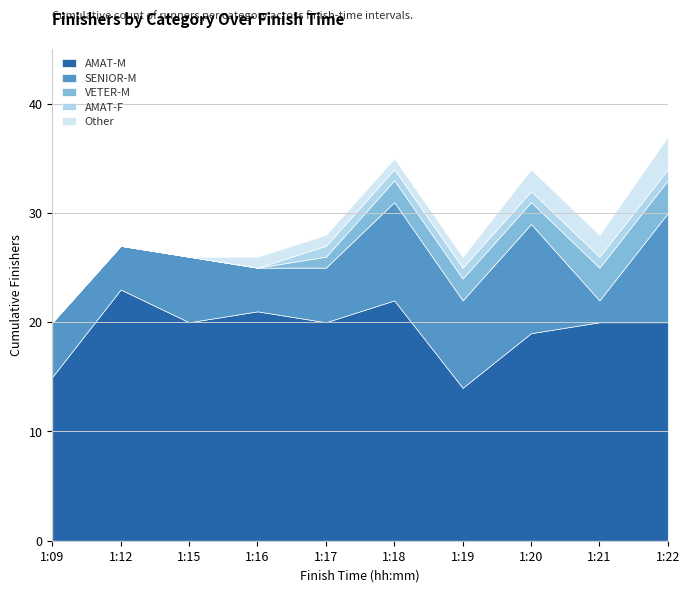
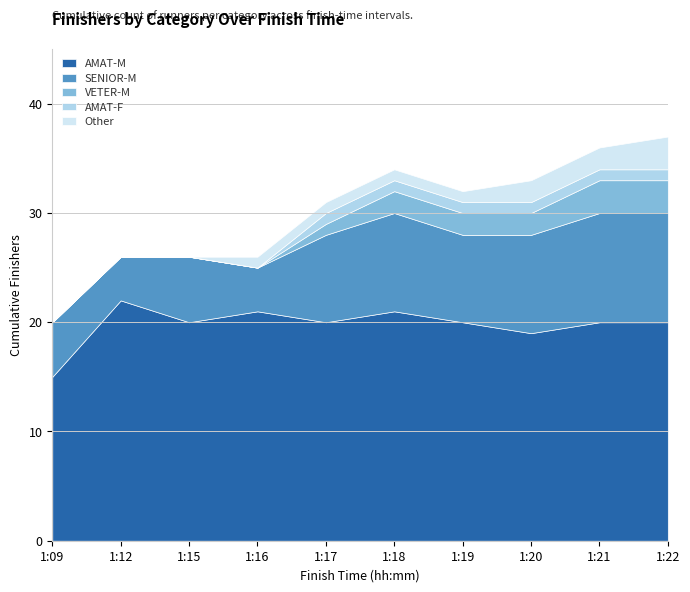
AMAT-M, 1:12: 23 -> 22
SENIOR-M, 1:17: 5 -> 8
AMAT-M, 1:18: 22 -> 21
AMAT-M, 1:19: 14 -> 20
SENIOR-M, 1:20: 10 -> 9
SENIOR-M, 1:21: 2 -> 10
